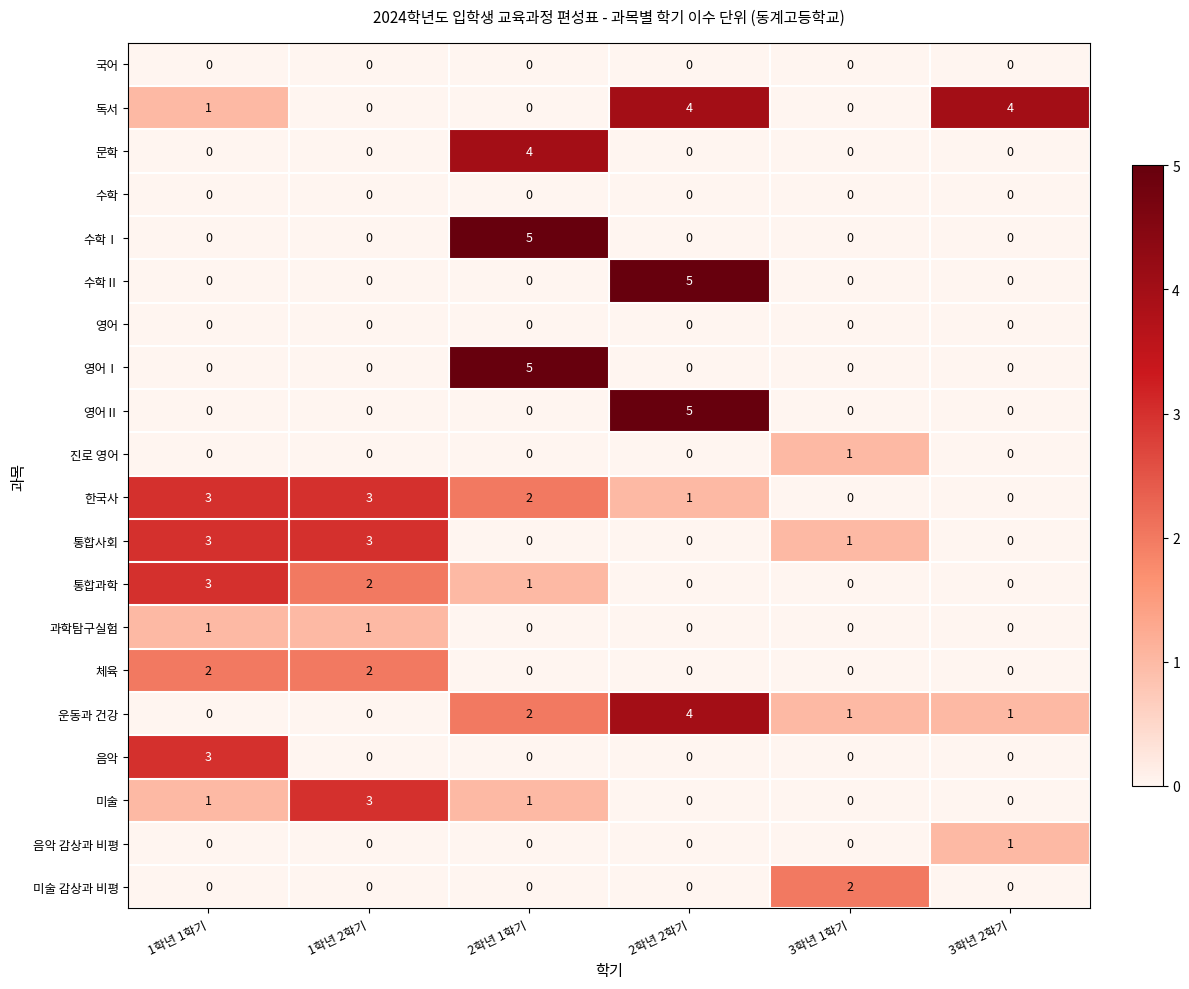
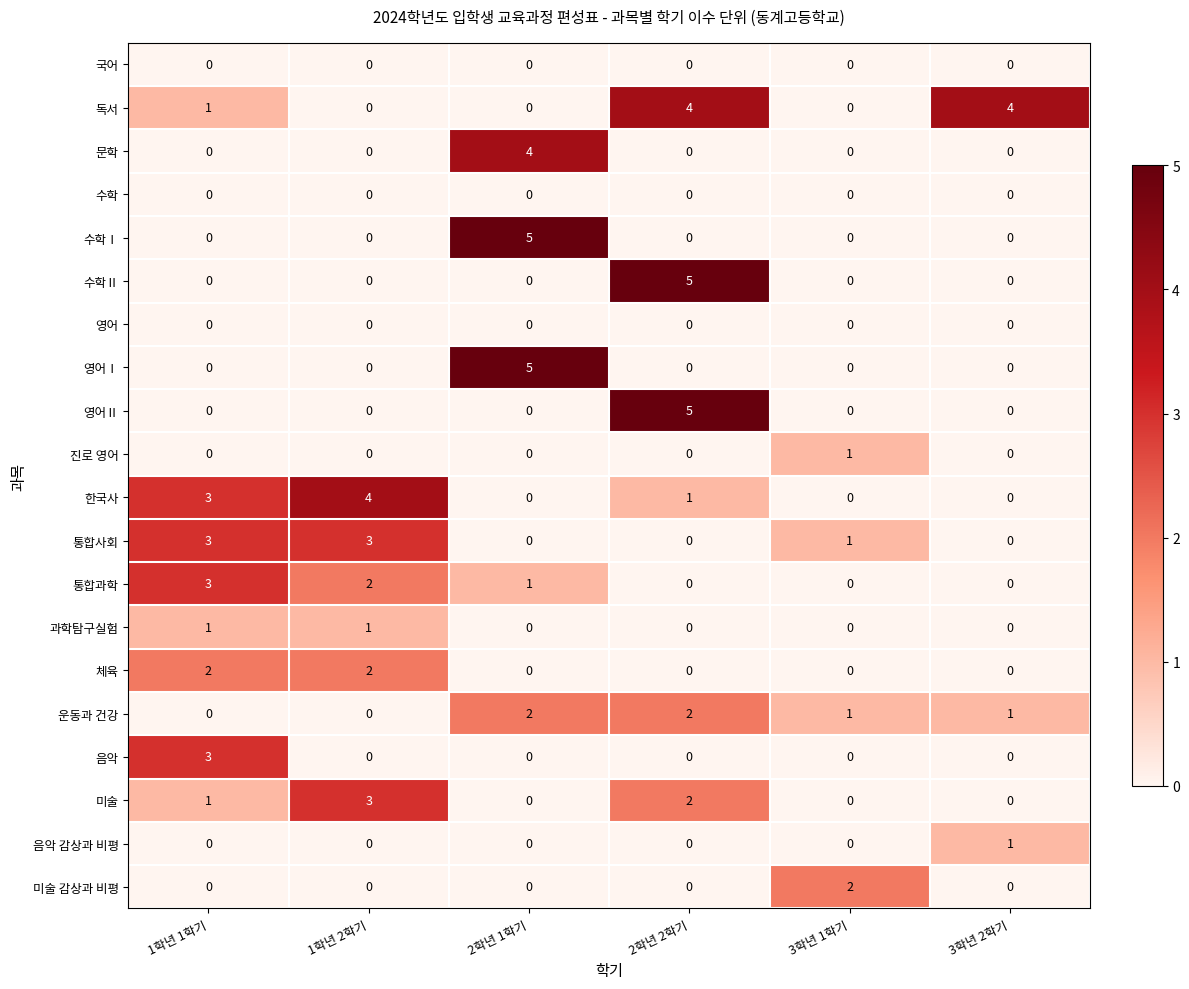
한국사, 1학년 2학기: 3 -> 4
한국사, 2학년 1학기: 2 -> 0
운동과 건강, 2학년 2학기: 4 -> 2
미술, 2학년 1학기: 1 -> 0
미술, 2학년 2학기: 0 -> 2
